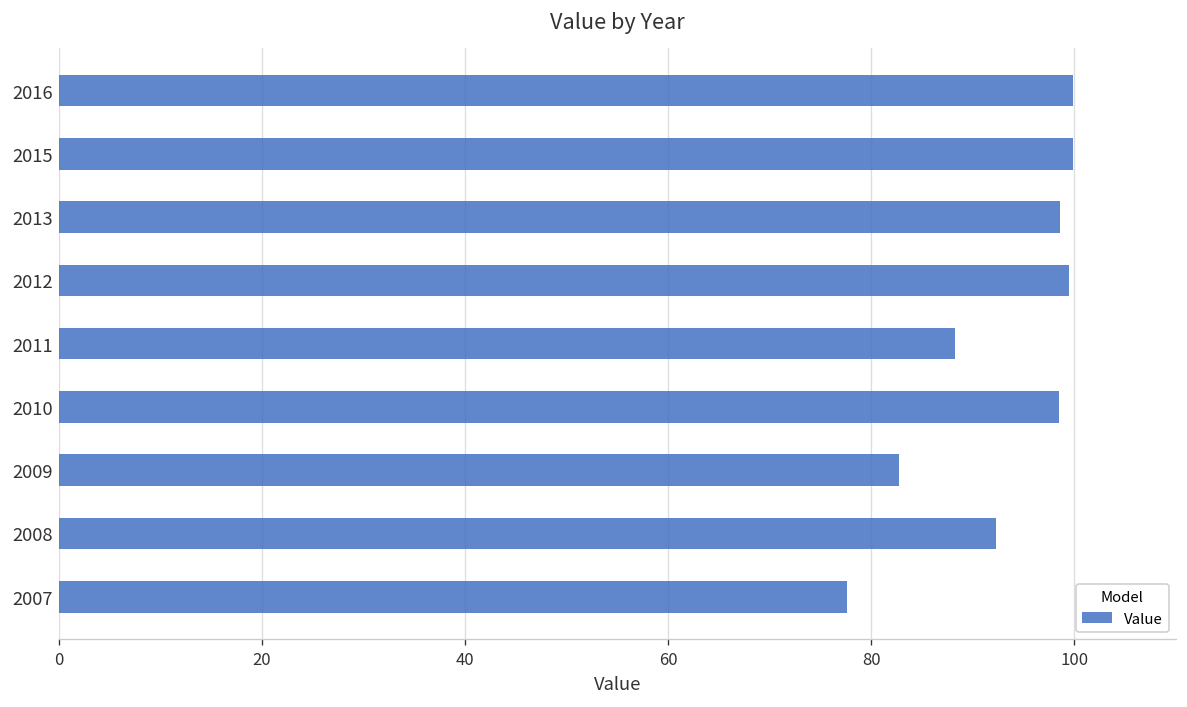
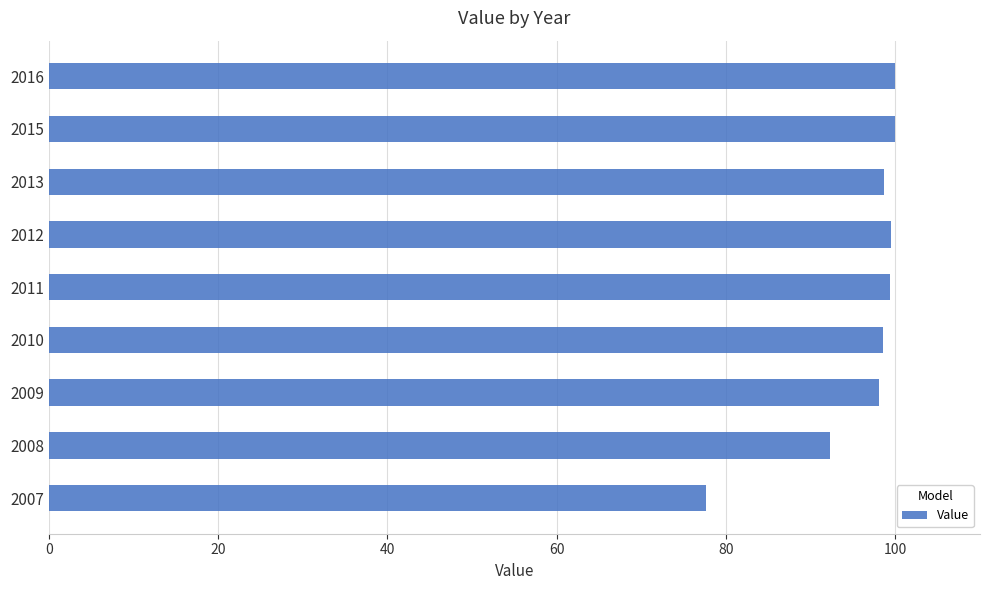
2011: 88 -> 99
2009: 83 -> 98
